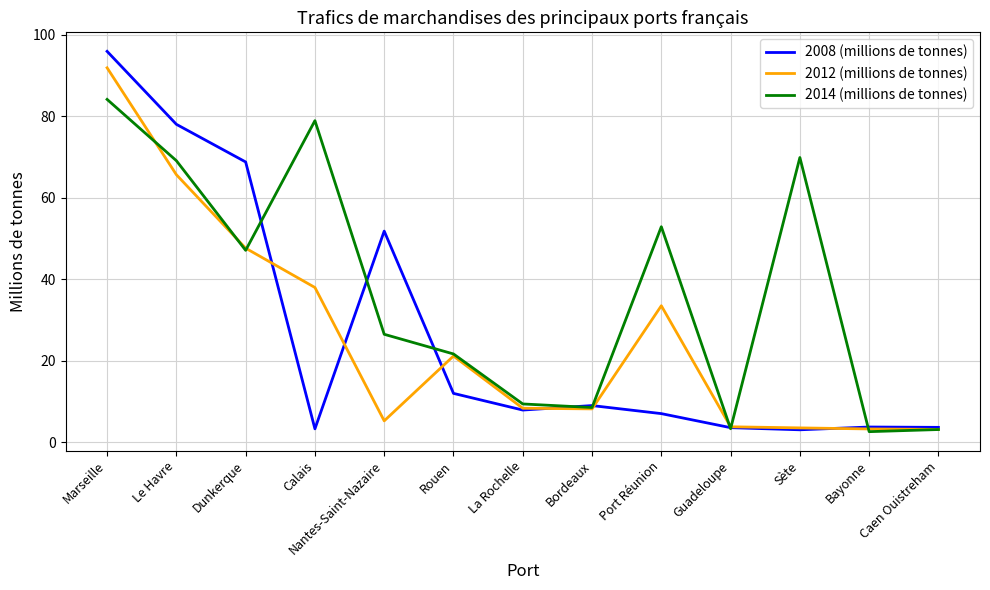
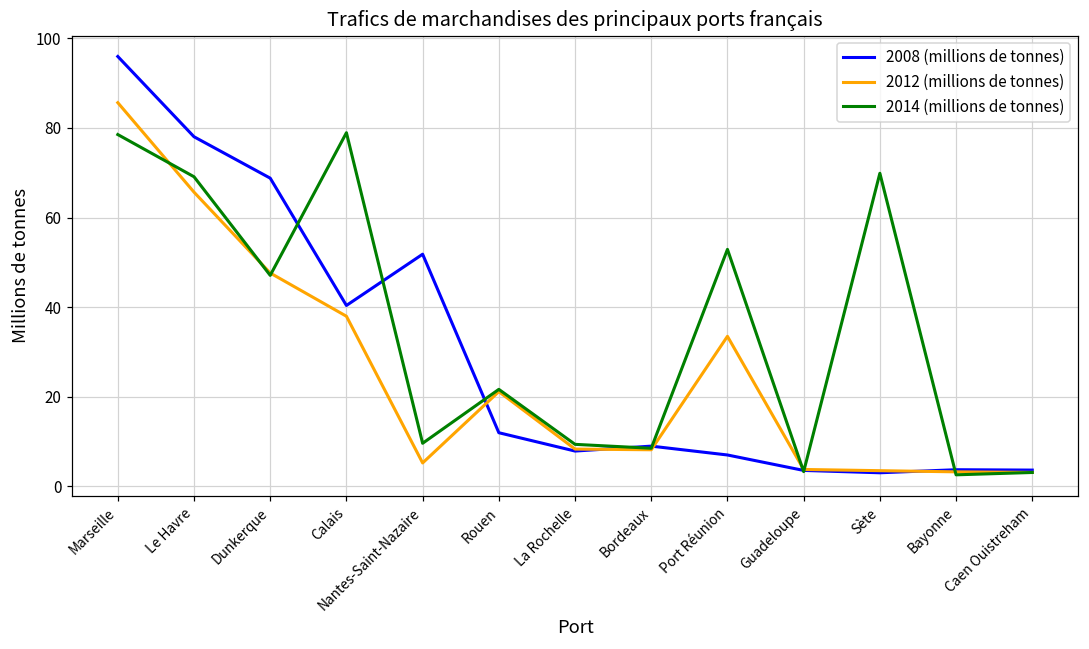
2012 (millions de tonnes), Marseille: 92 -> 86
2014 (millions de tonnes), Marseille: 84 -> 79
2008 (millions de tonnes), Calais: 3 -> 40
2014 (millions de tonnes), Nantes-Saint-Nazaire: 26 -> 10
